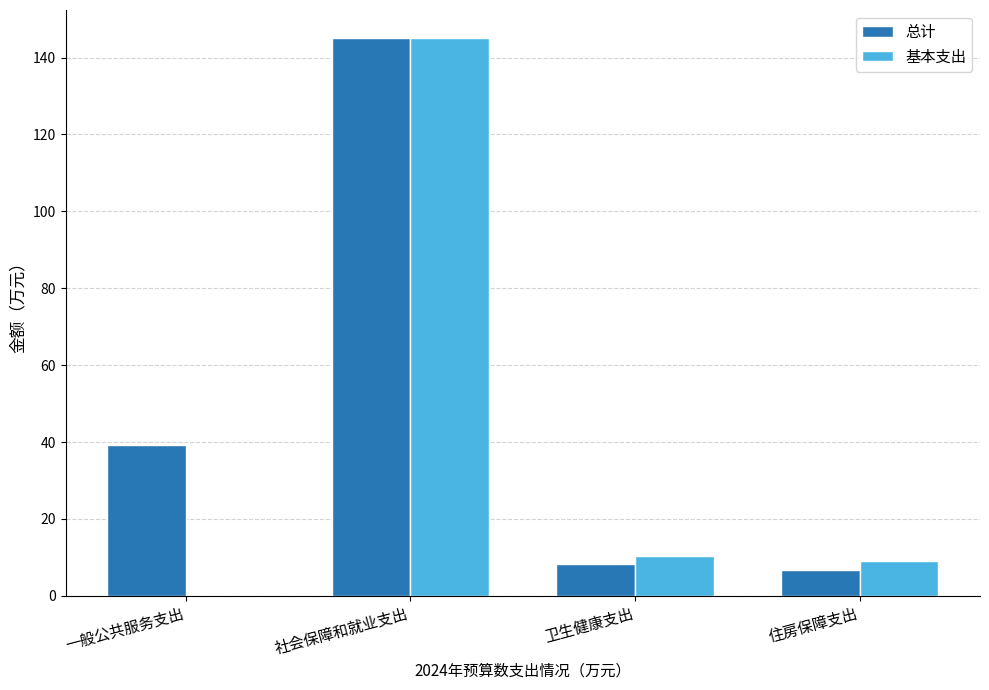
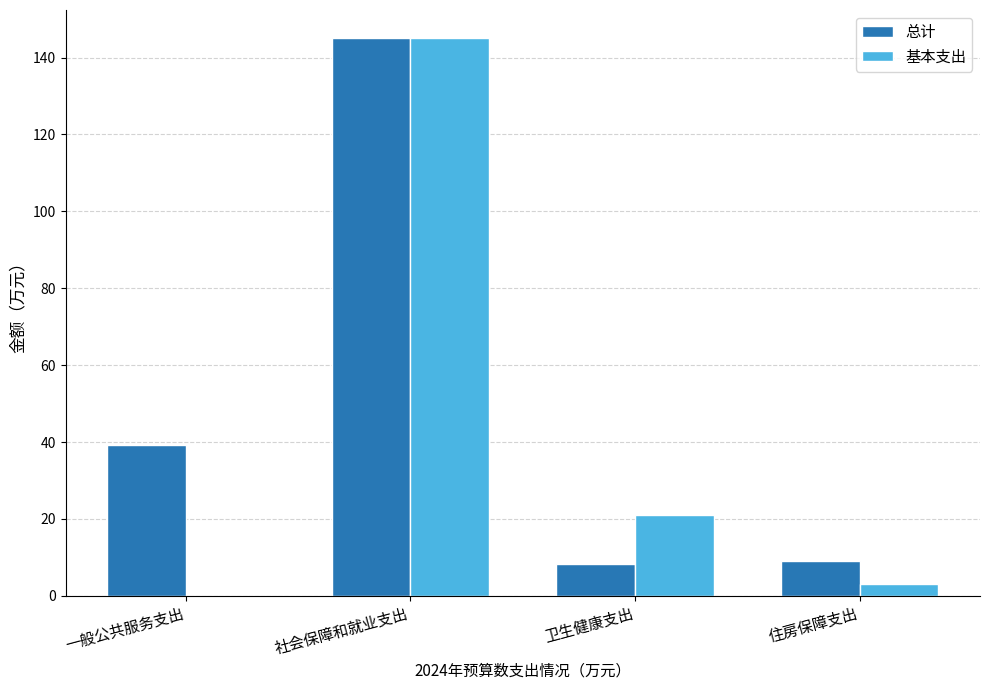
基本支出, 卫生健康支出: 10 -> 21
总计, 住房保障支出: 7 -> 9
基本支出, 住房保障支出: 9 -> 3
